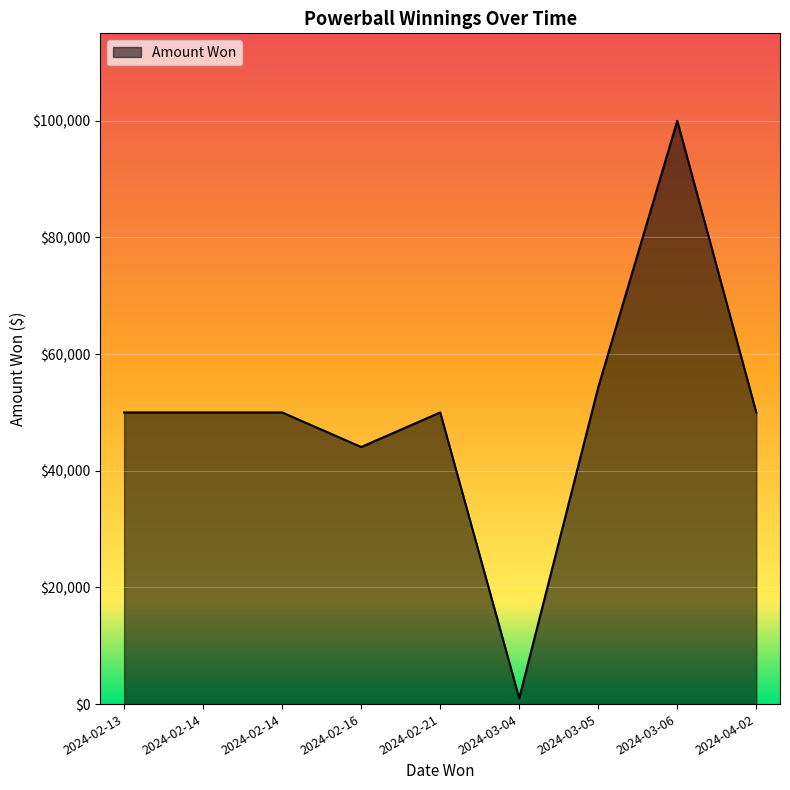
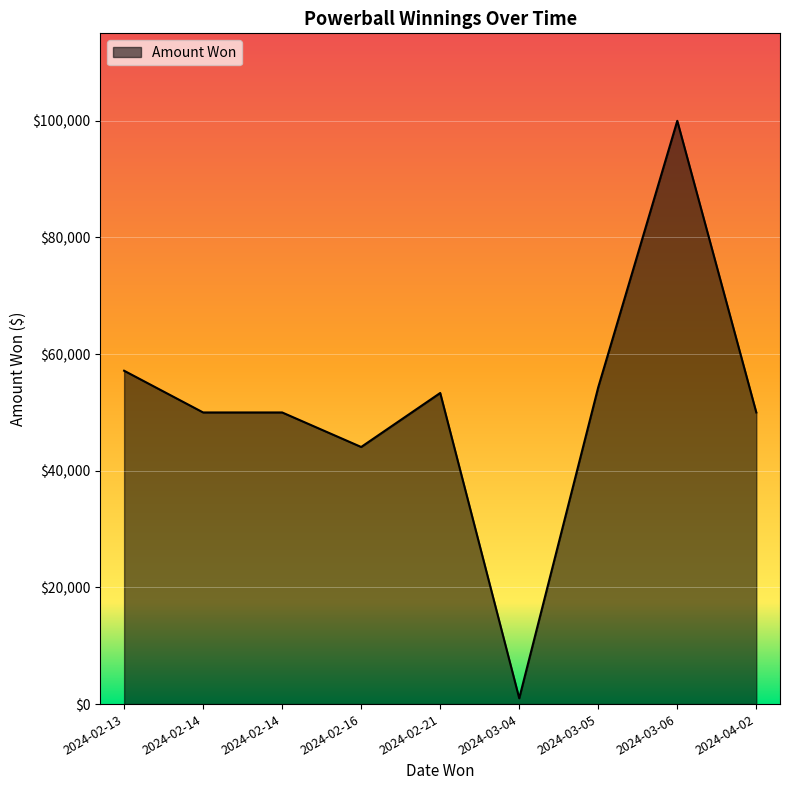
2024-02-13: $50,000 -> $57,000
2024-02-21: $50,000 -> $53,000
